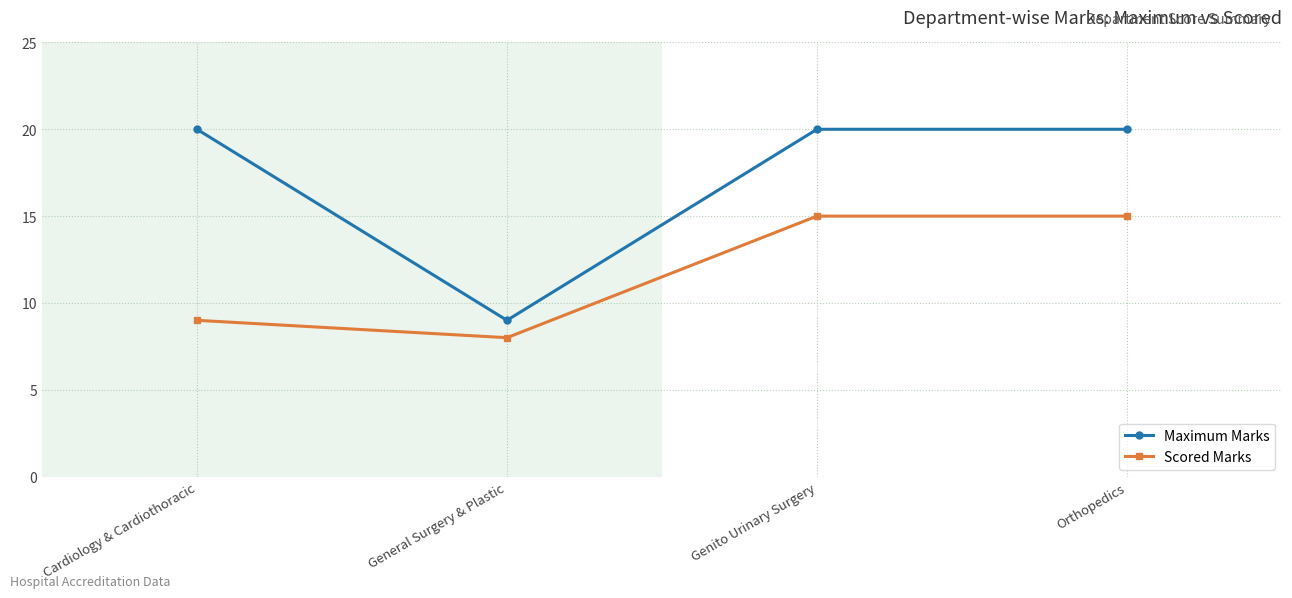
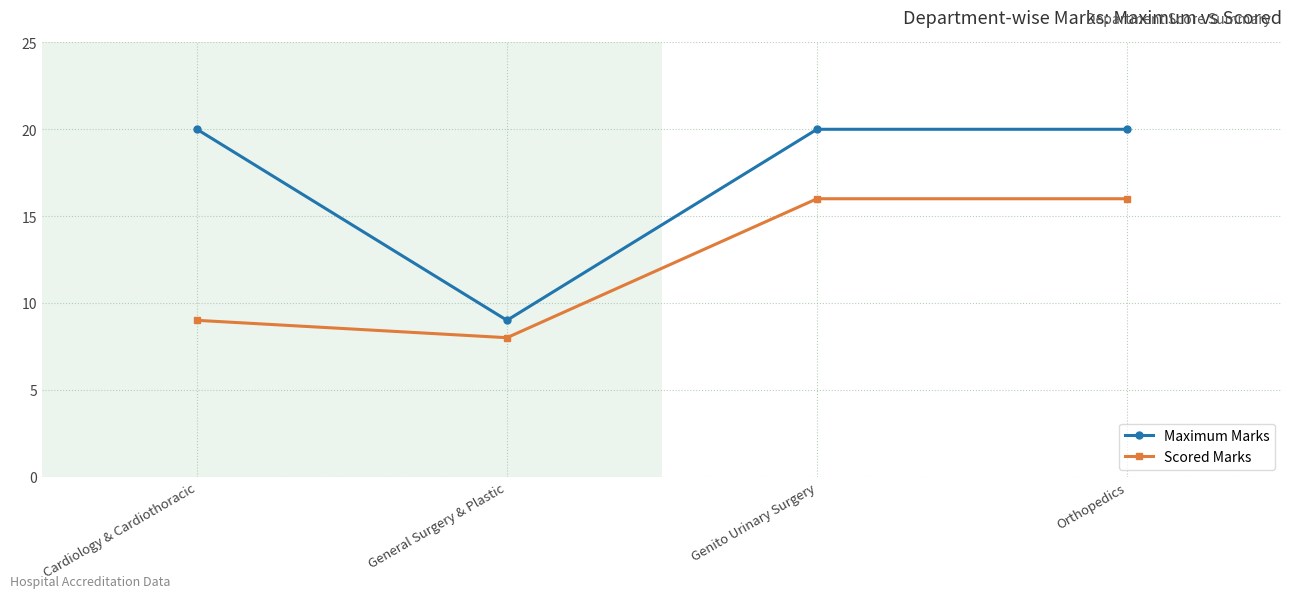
Scored Marks, Genito Urinary Surgery: 15 -> 16
Scored Marks, Orthopedics: 15 -> 16
